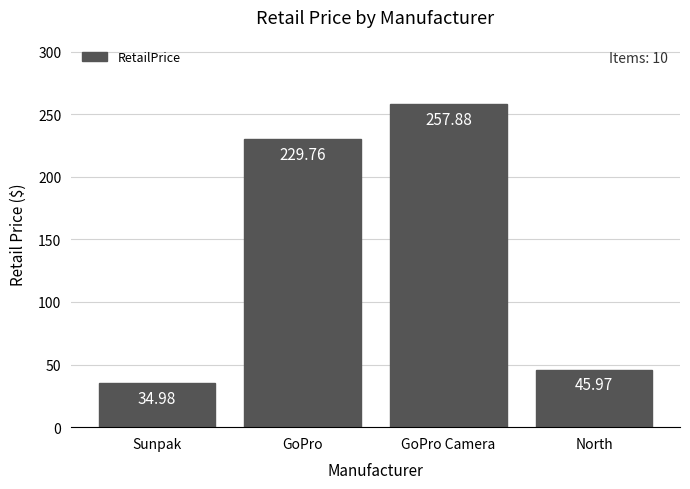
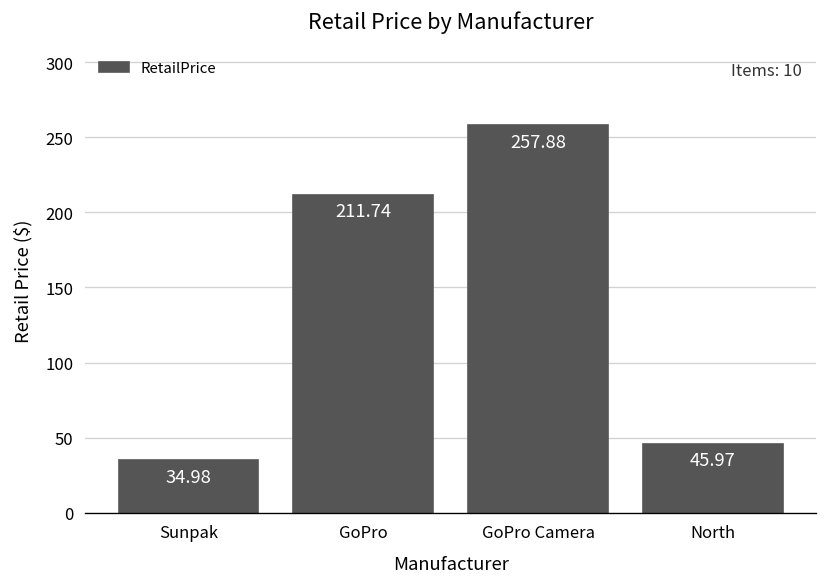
GoPro: 229.76 -> 211.74
